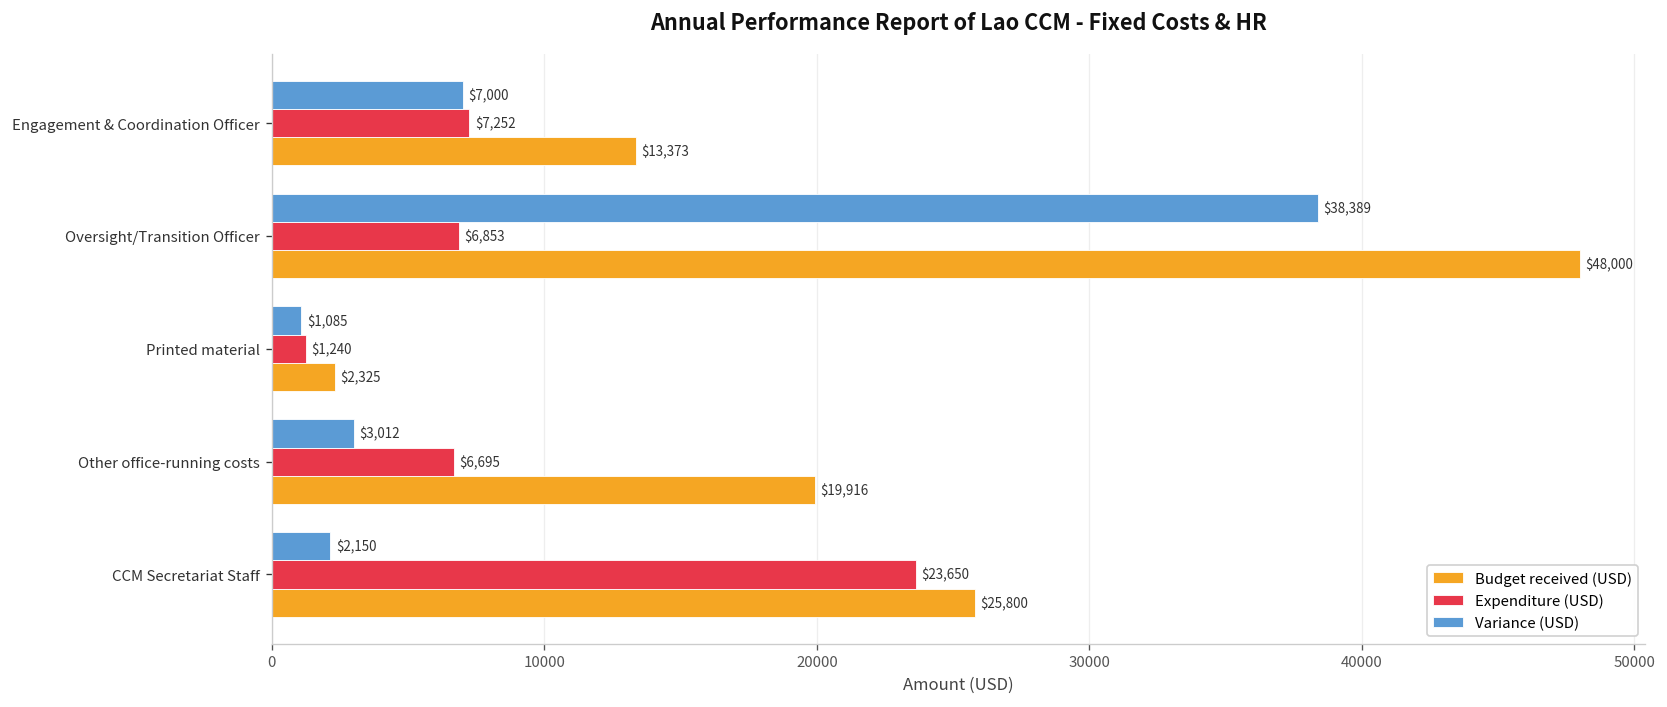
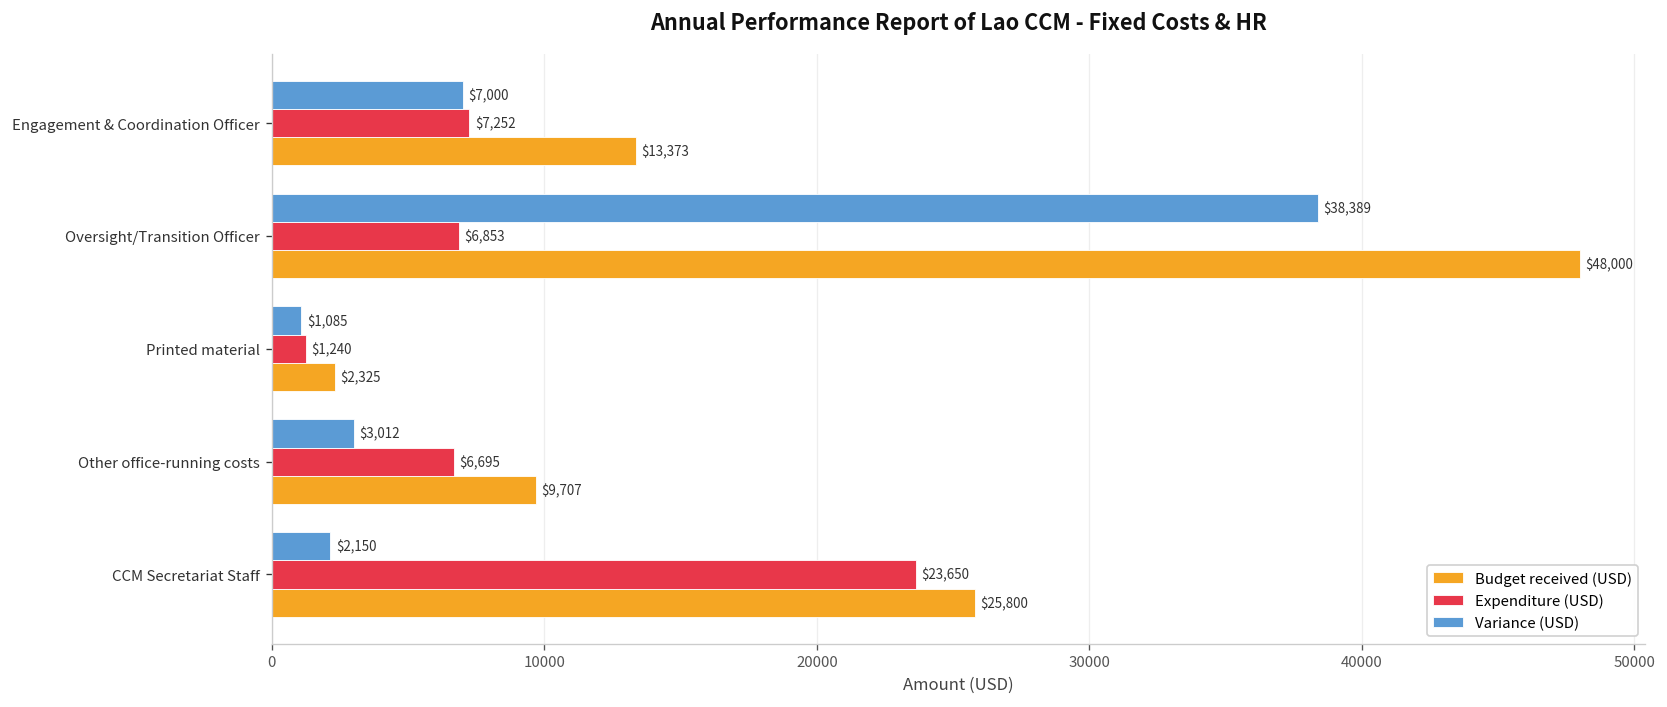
Budget received (USD), Other office-running costs: $19,916 -> $9,707
